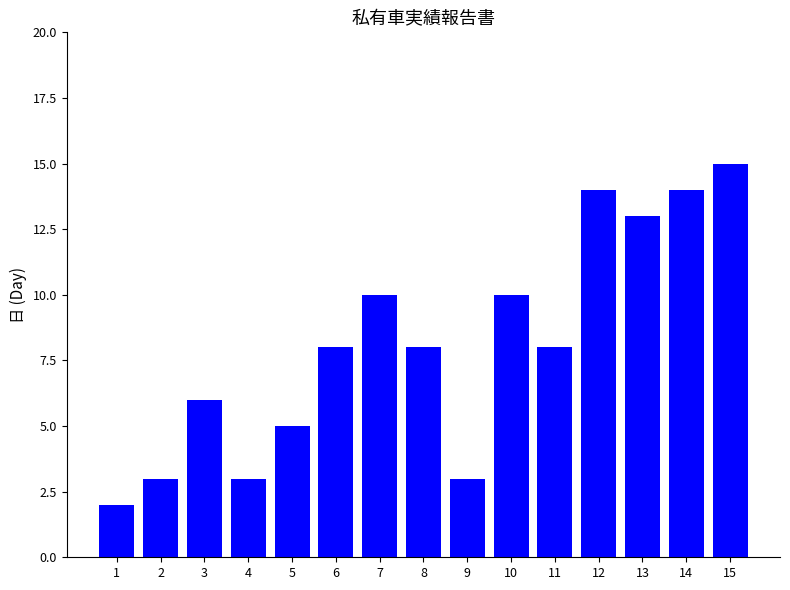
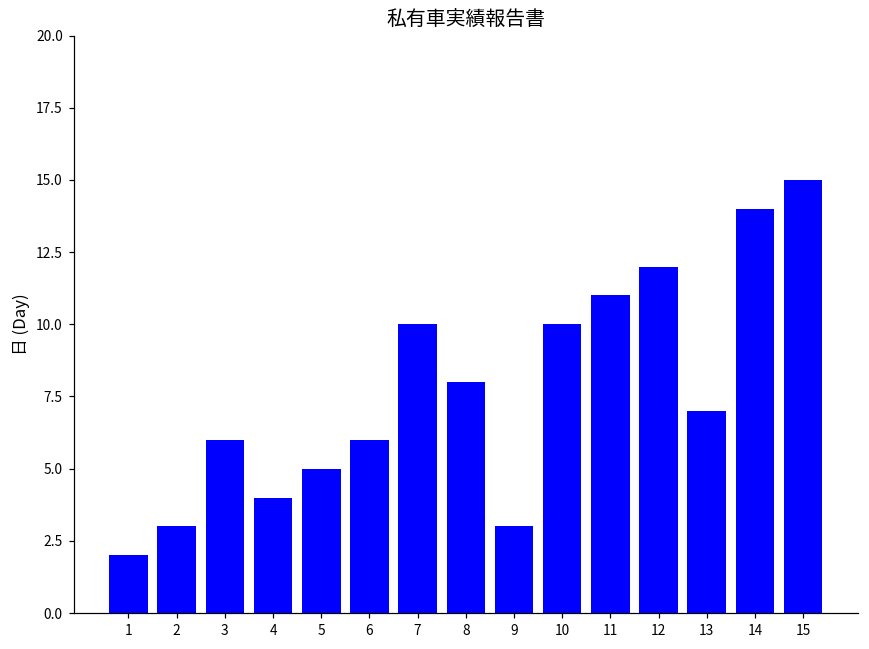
4: 3 -> 4
6: 8 -> 6
11: 8 -> 11
12: 14 -> 12
13: 13 -> 7
